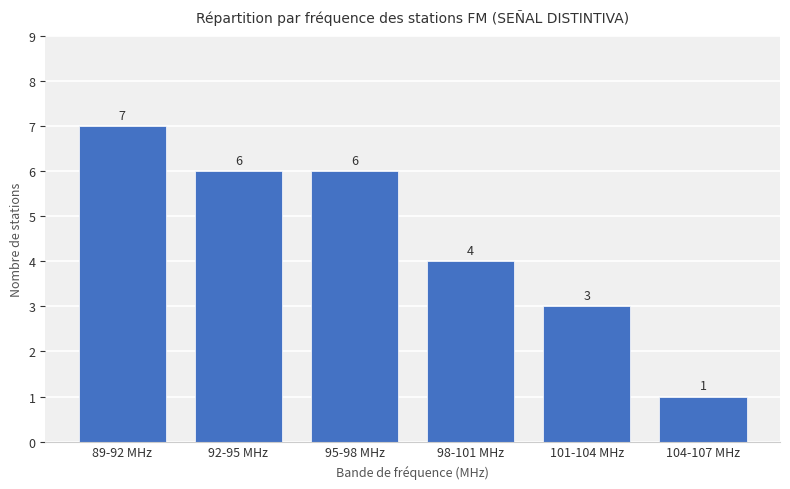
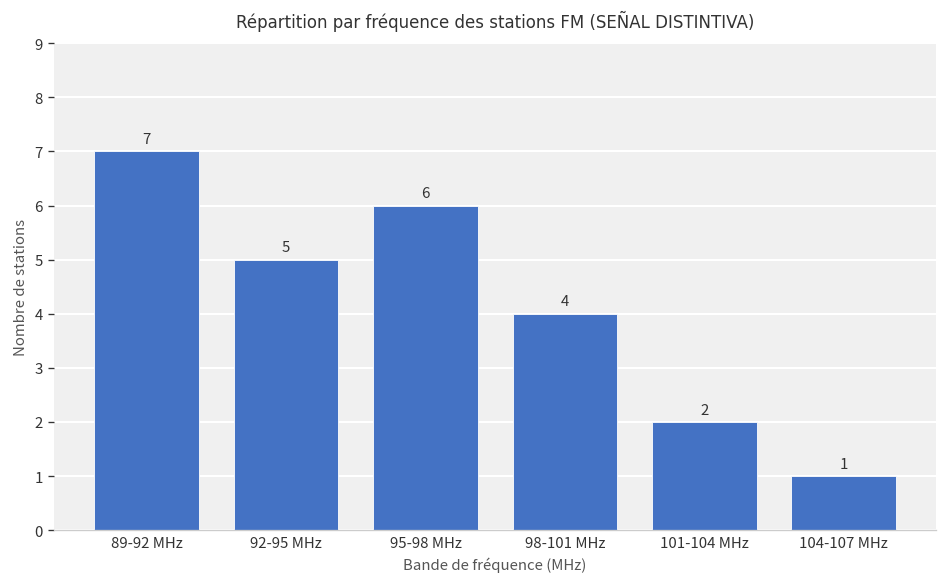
92-95 MHz: 6 -> 5
101-104 MHz: 3 -> 2
